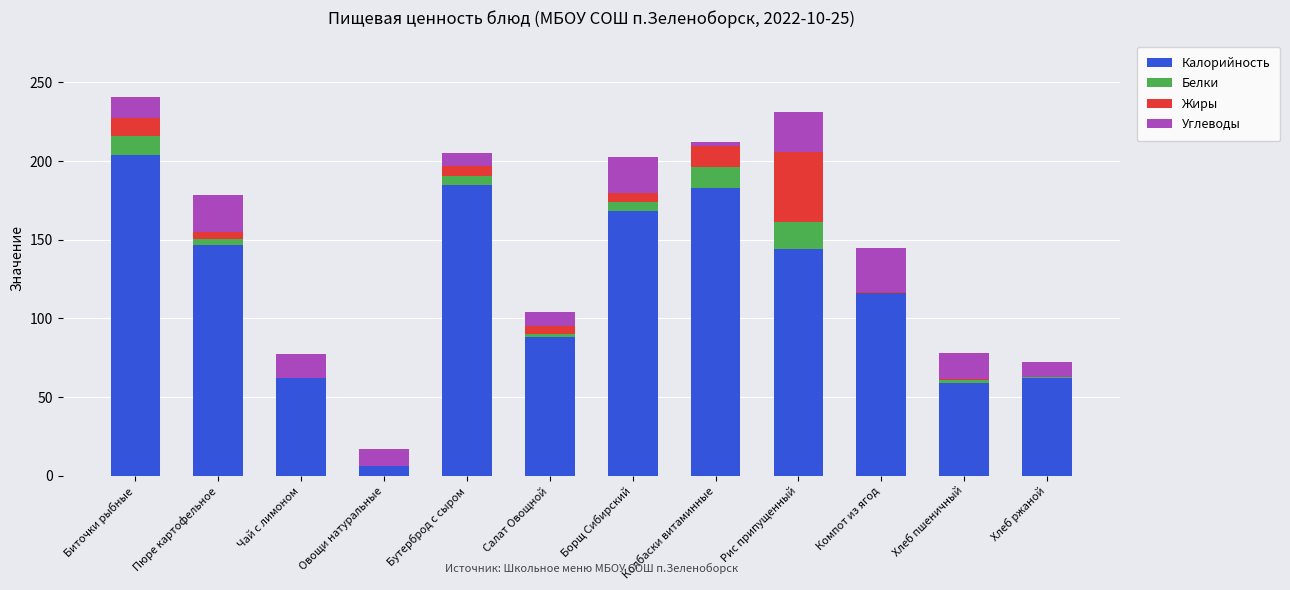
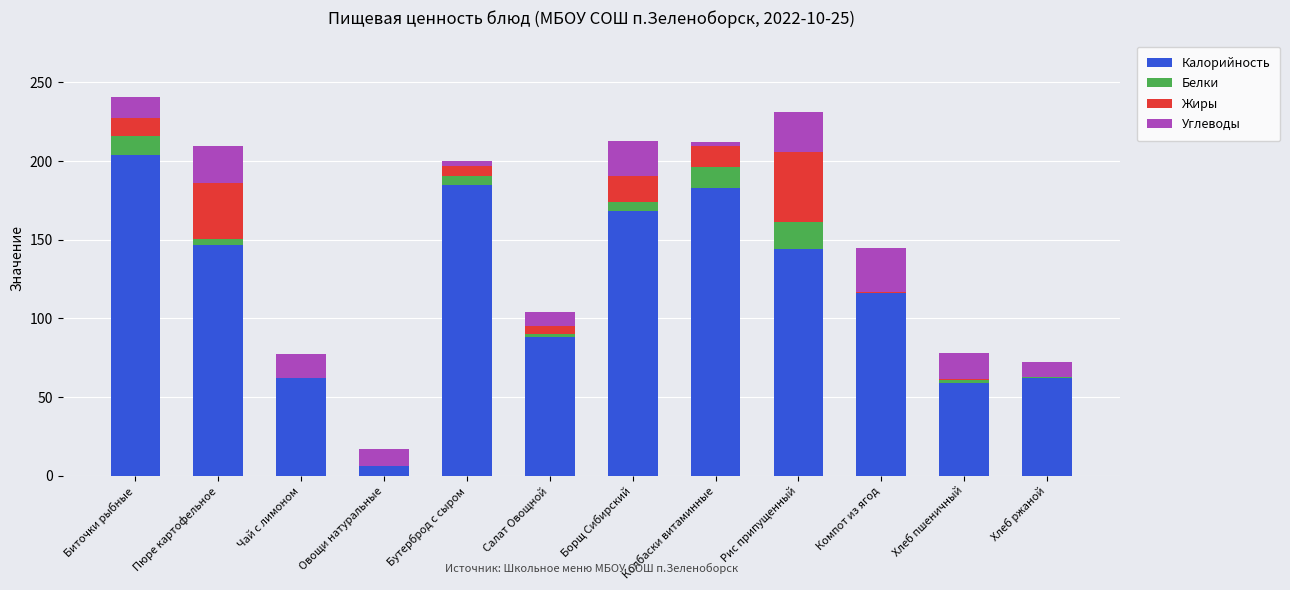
Жиры, Пюре картофельное: 4 -> 36
Углеводы, Бутерброд с сыром: 8 -> 3
Жиры, Борщ Сибирский: 6 -> 17
